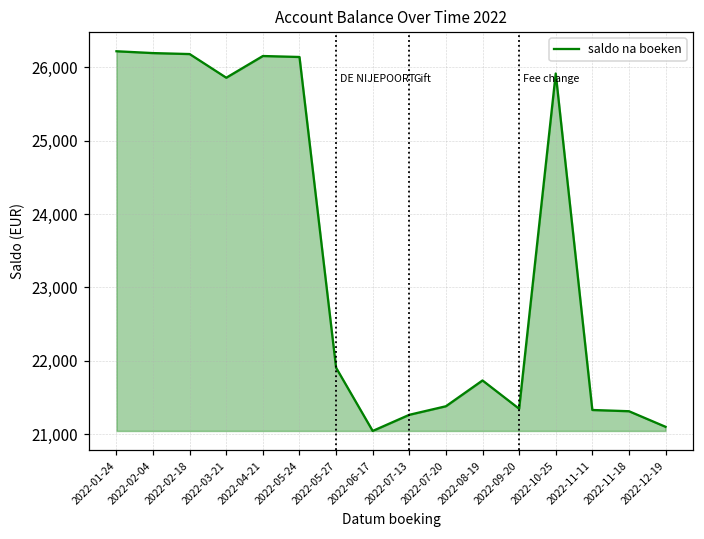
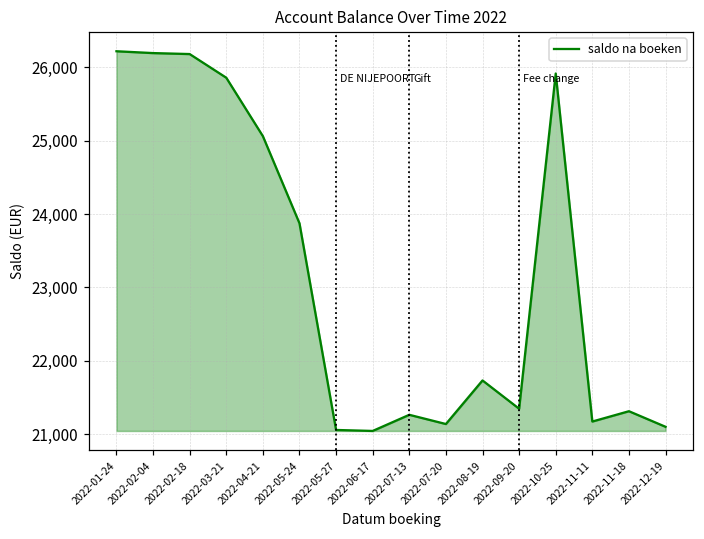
2022-04-21: 26,200 -> 25,100
2022-05-24: 26,100 -> 23,900
2022-05-27: 21,900 -> 21,100
2022-07-20: 21,400 -> 21,100
2022-11-11: 21,300 -> 21,200
